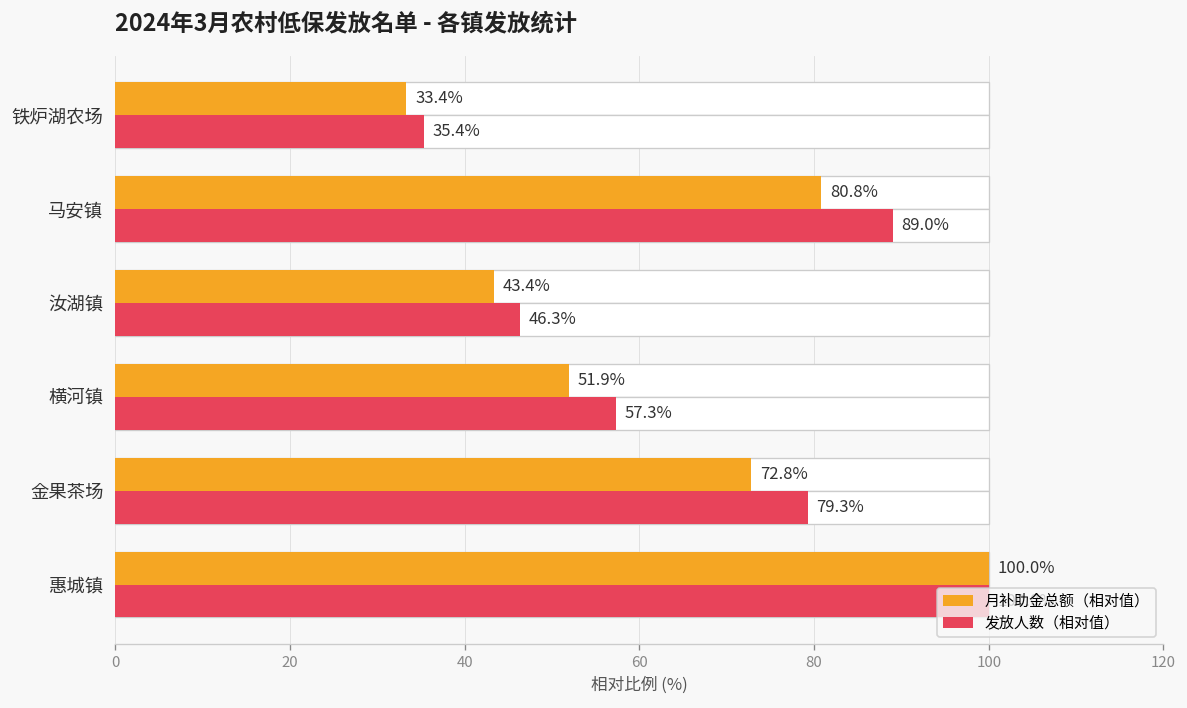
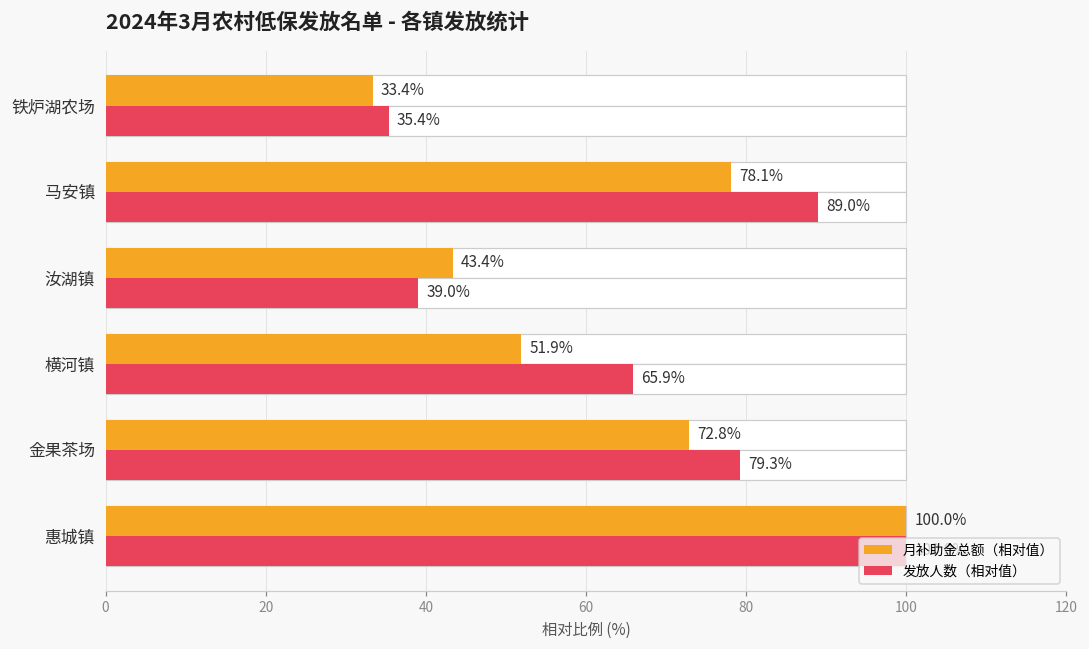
月补助金总额（相对值）, 马安镇: 80.8% -> 78.1%
发放人数（相对值）, 汝湖镇: 46.3% -> 39.0%
发放人数（相对值）, 横河镇: 57.3% -> 65.9%
